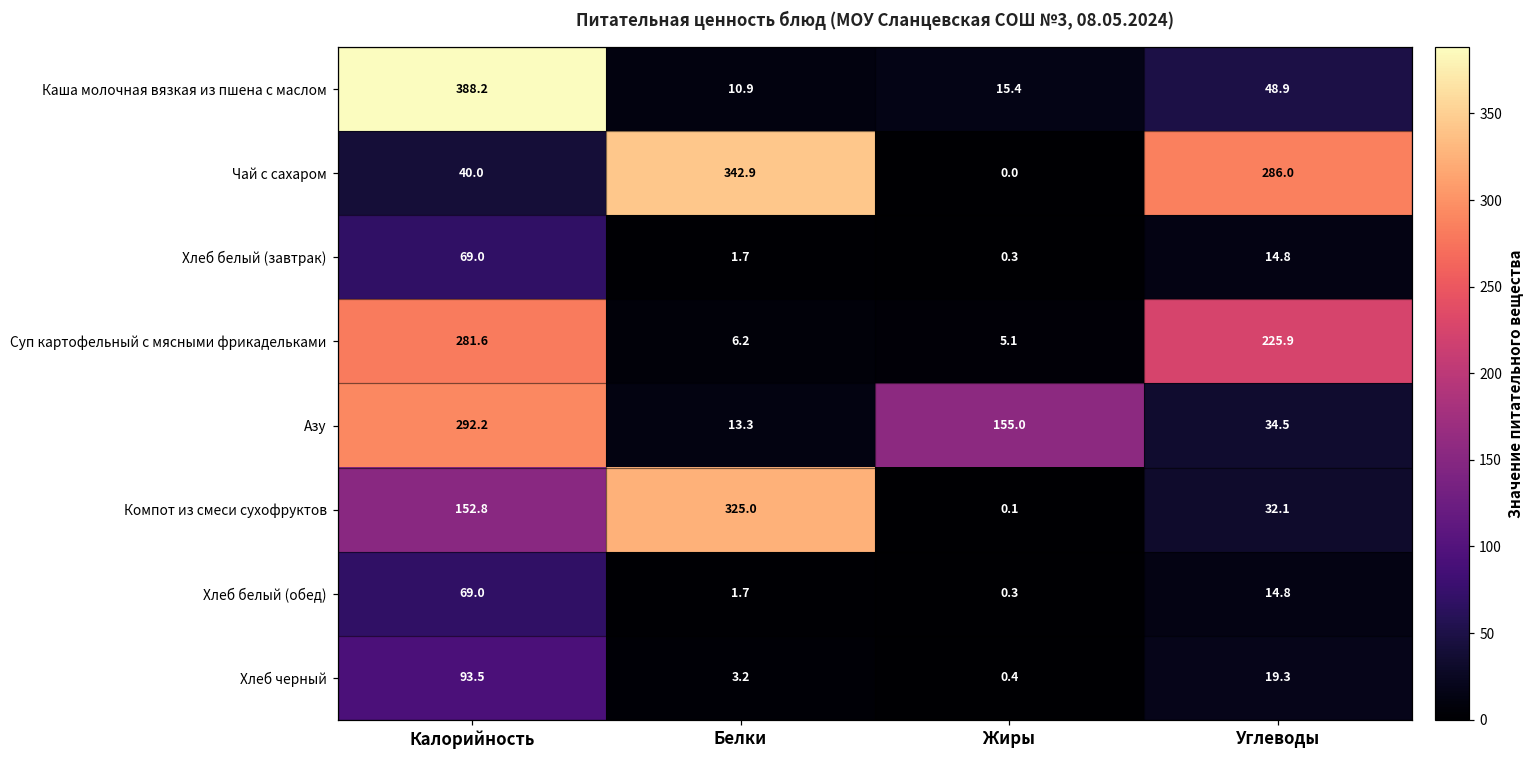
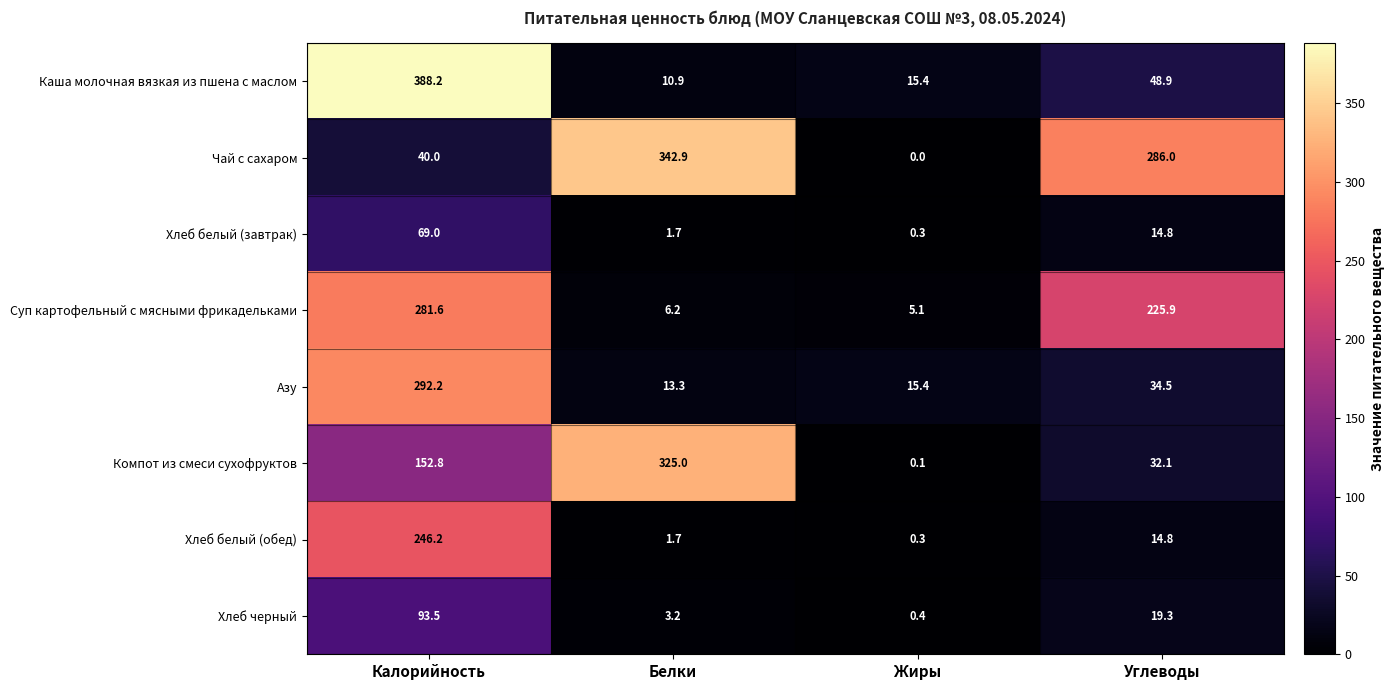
Азу, Жиры: 155.0 -> 15.4
Хлеб белый (обед), Калорийность: 69.0 -> 246.2
